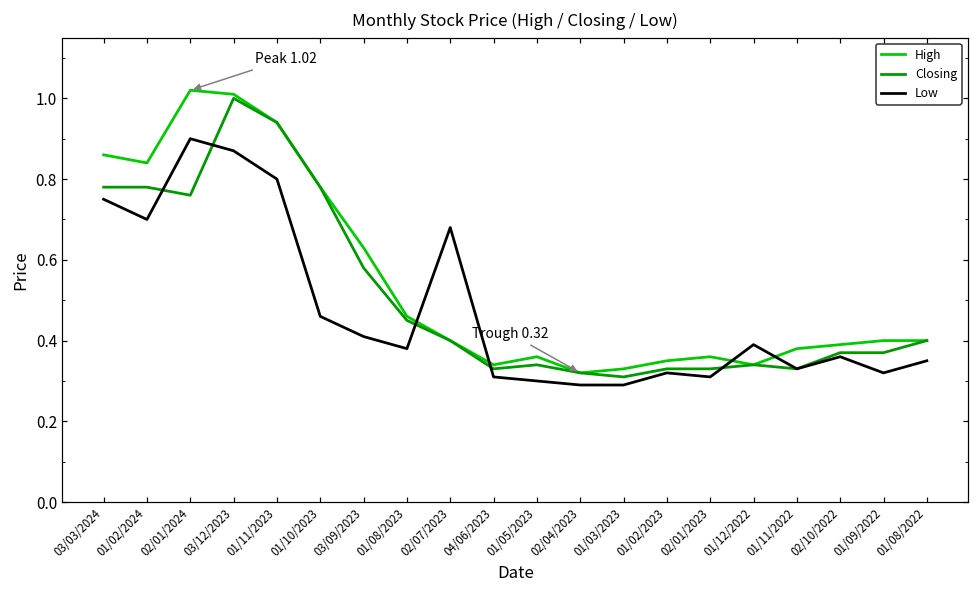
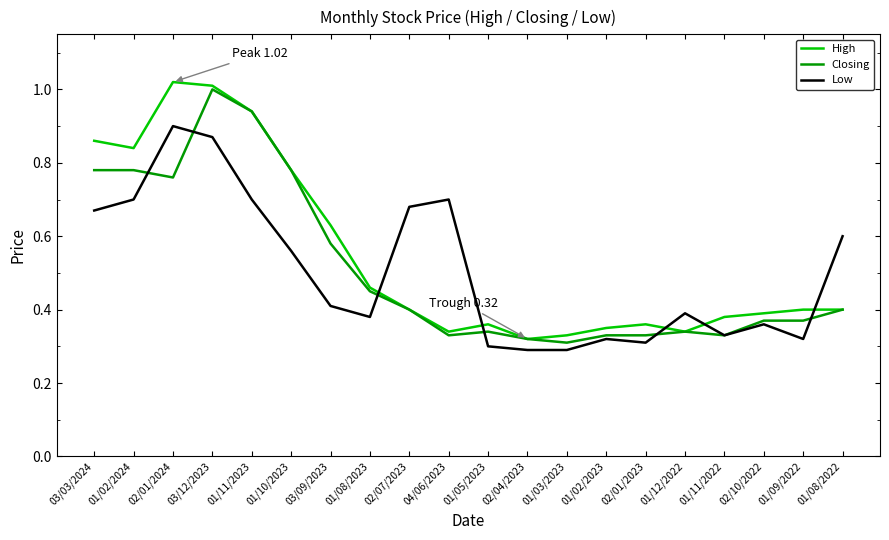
Low, 03/03/2024: 0.75 -> 0.67
Low, 01/11/2023: 0.8 -> 0.7
Low, 01/10/2023: 0.46 -> 0.56
Low, 04/06/2023: 0.31 -> 0.70
Low, 01/08/2022: 0.35 -> 0.60
